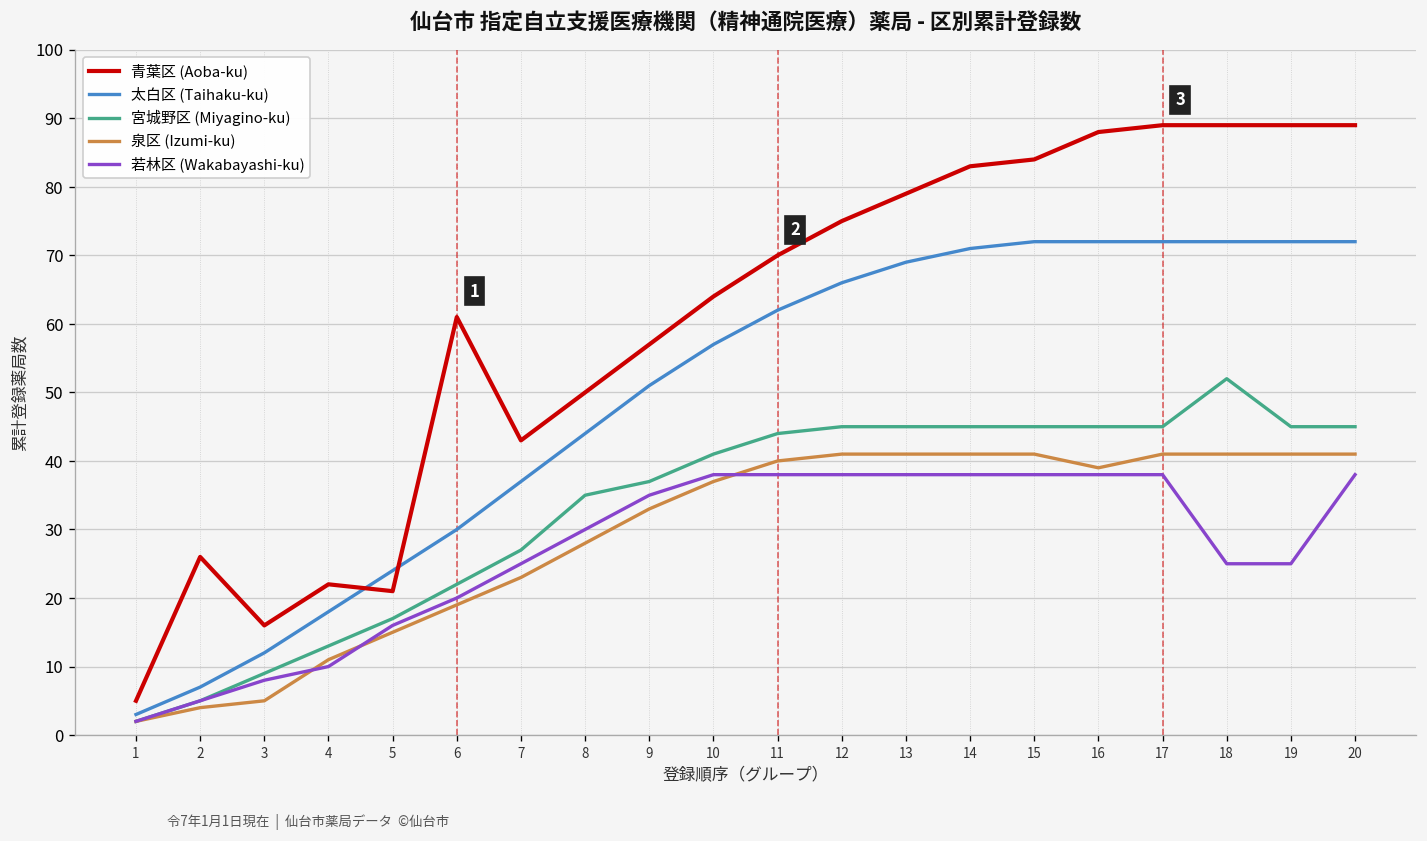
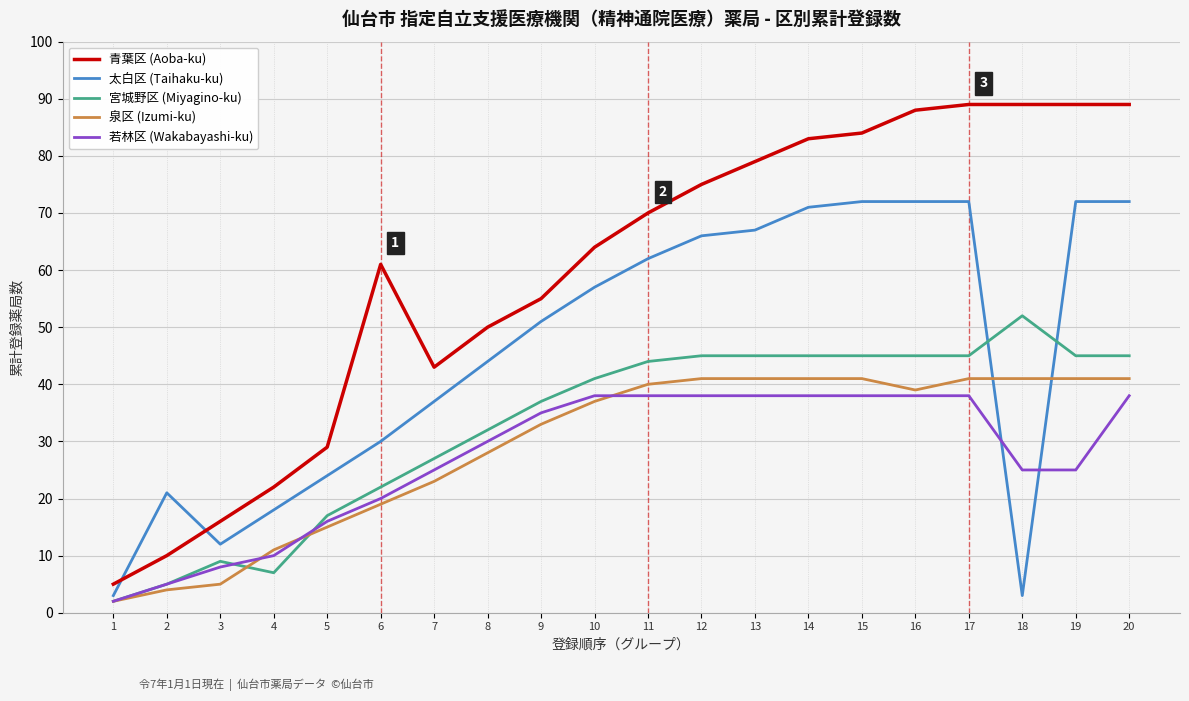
青葉区 (Aoba-ku), 2: 26 -> 10
太白区 (Taihaku-ku), 2: 7 -> 21
宮城野区 (Miyagino-ku), 4: 13 -> 7
青葉区 (Aoba-ku), 5: 21 -> 29
宮城野区 (Miyagino-ku), 8: 35 -> 32
青葉区 (Aoba-ku), 9: 57 -> 55
太白区 (Taihaku-ku), 13: 69 -> 67
太白区 (Taihaku-ku), 18: 72 -> 3
